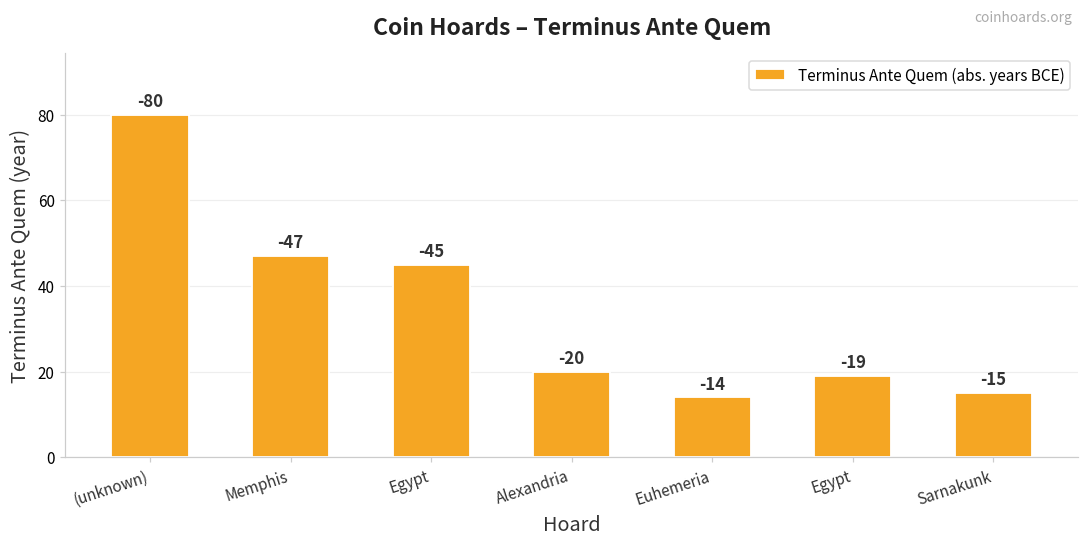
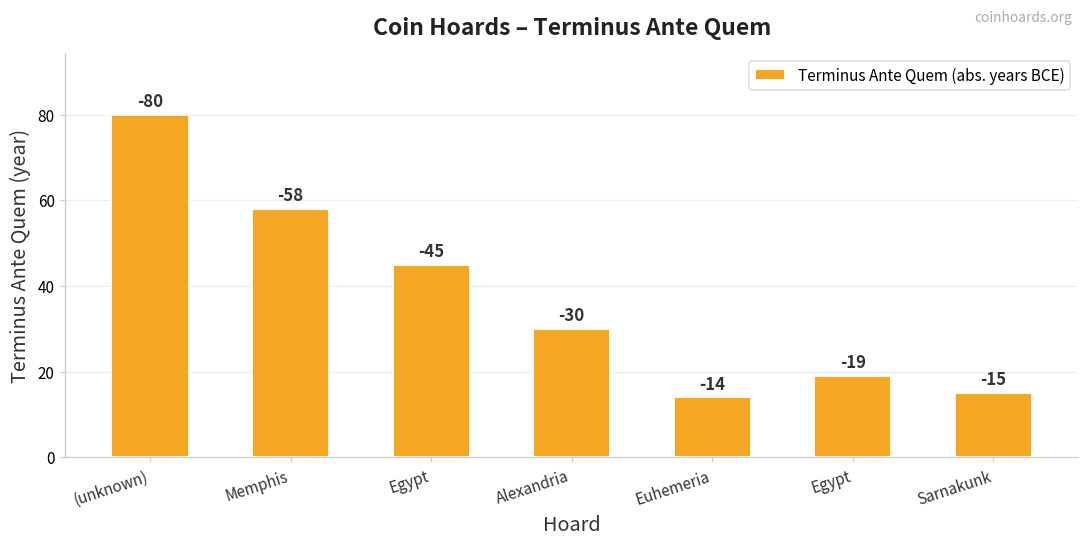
Memphis: -47 -> -58
Alexandria: -20 -> -30
